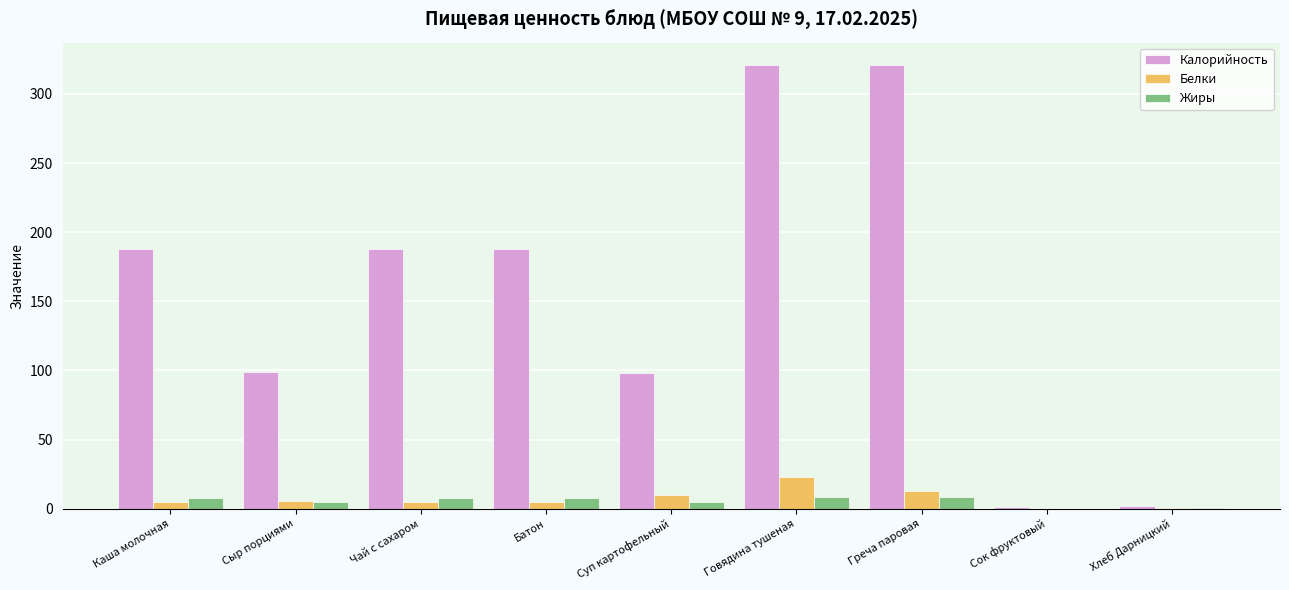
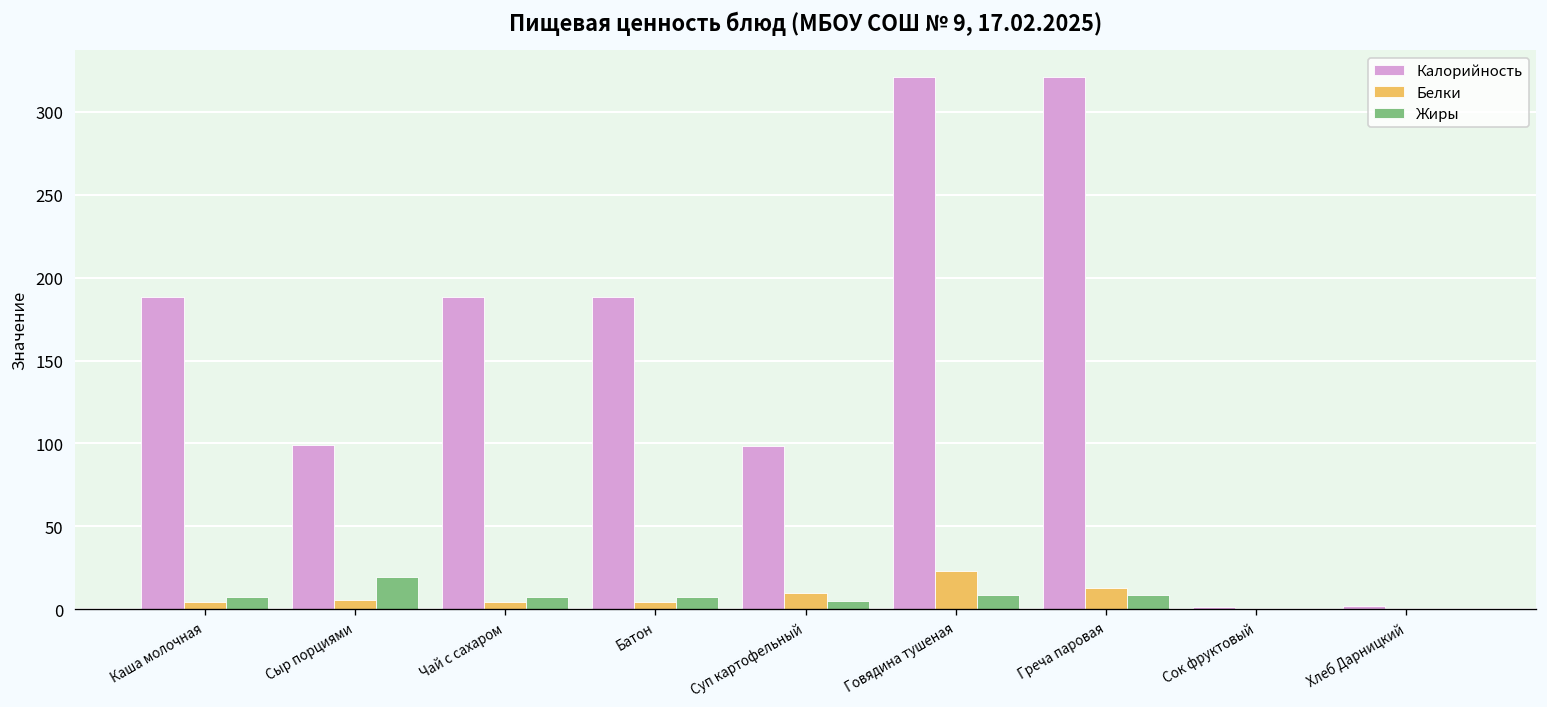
Жиры, Сыр порциями: 5 -> 19
